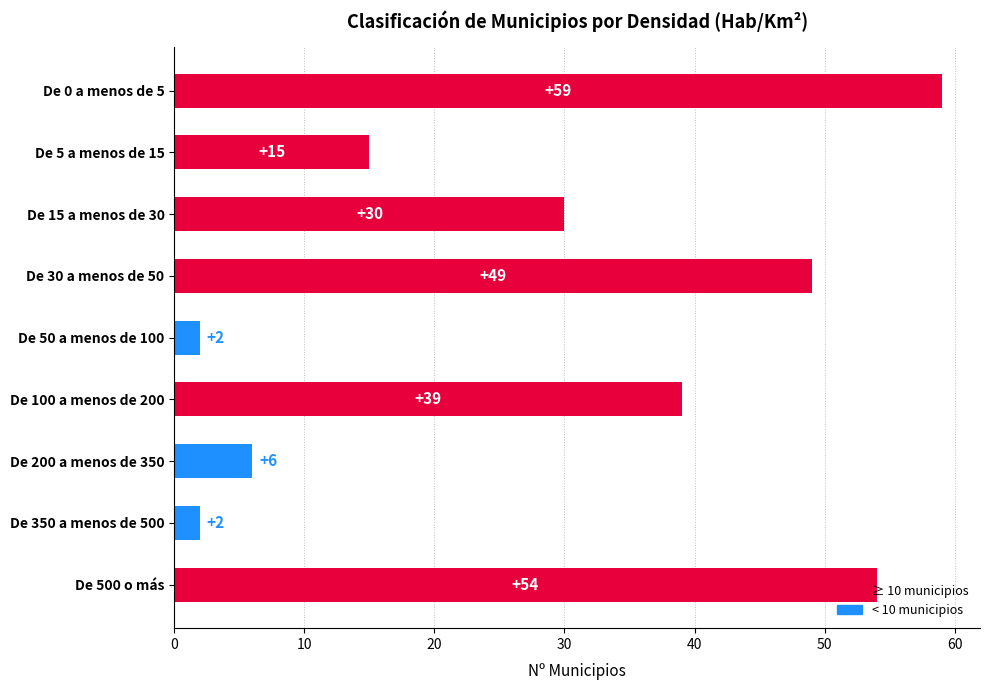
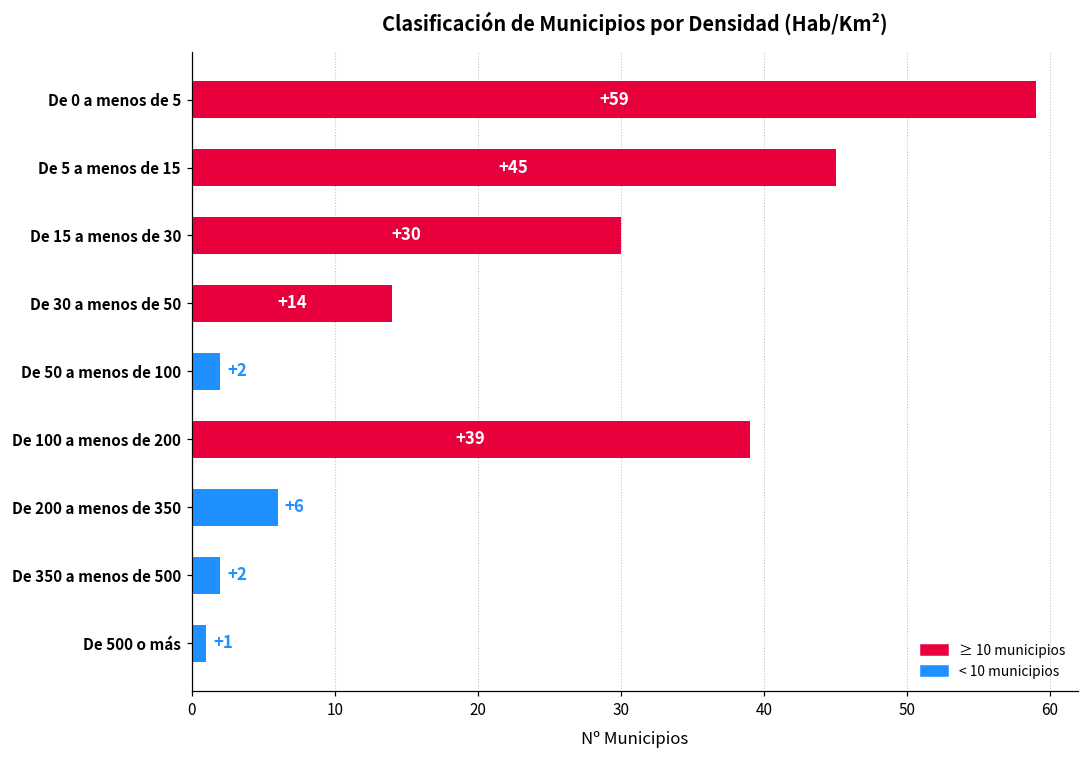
De 5 a menos de 15: +15 -> +45
De 30 a menos de 50: +49 -> +14
De 500 o más: +54 -> +1
